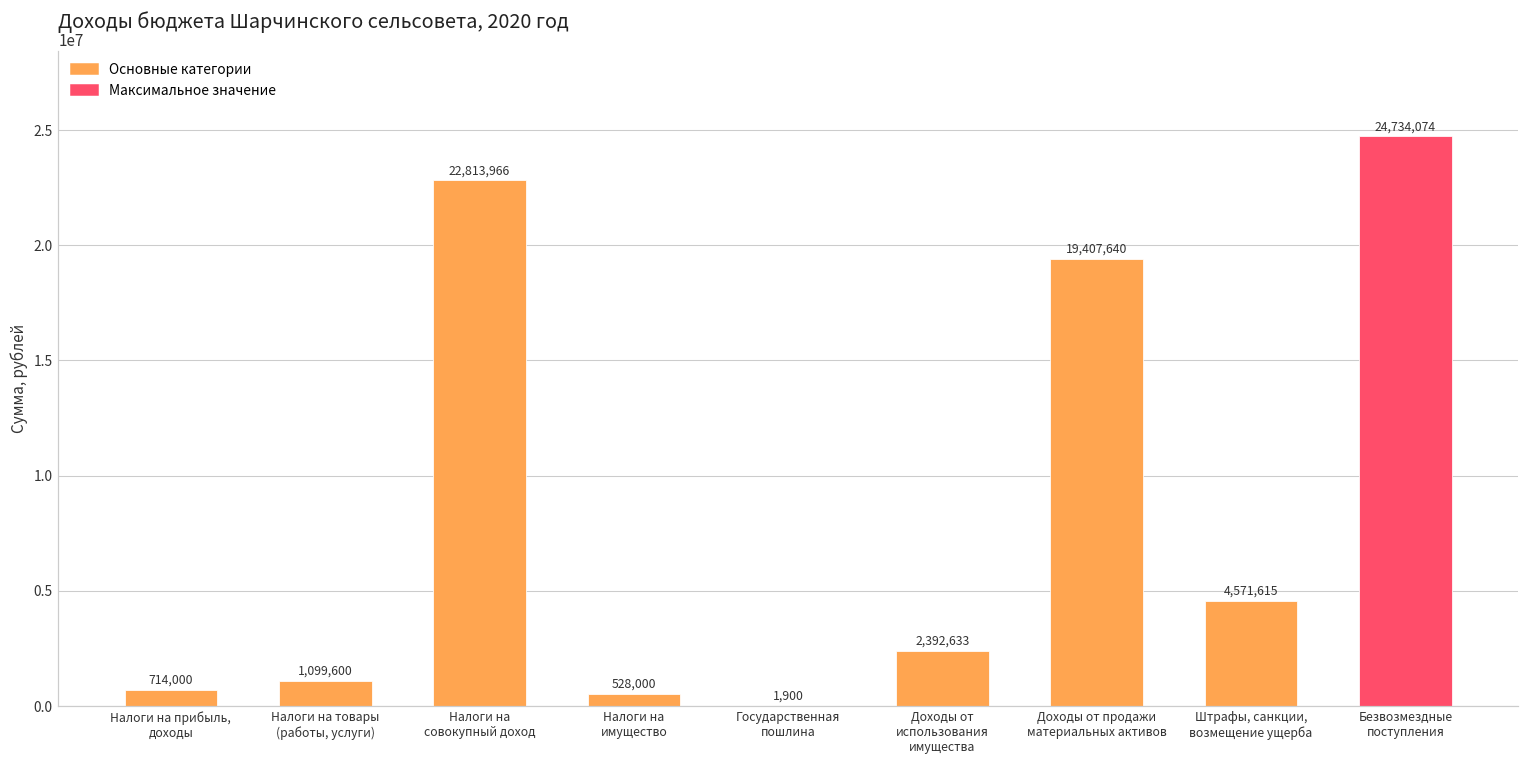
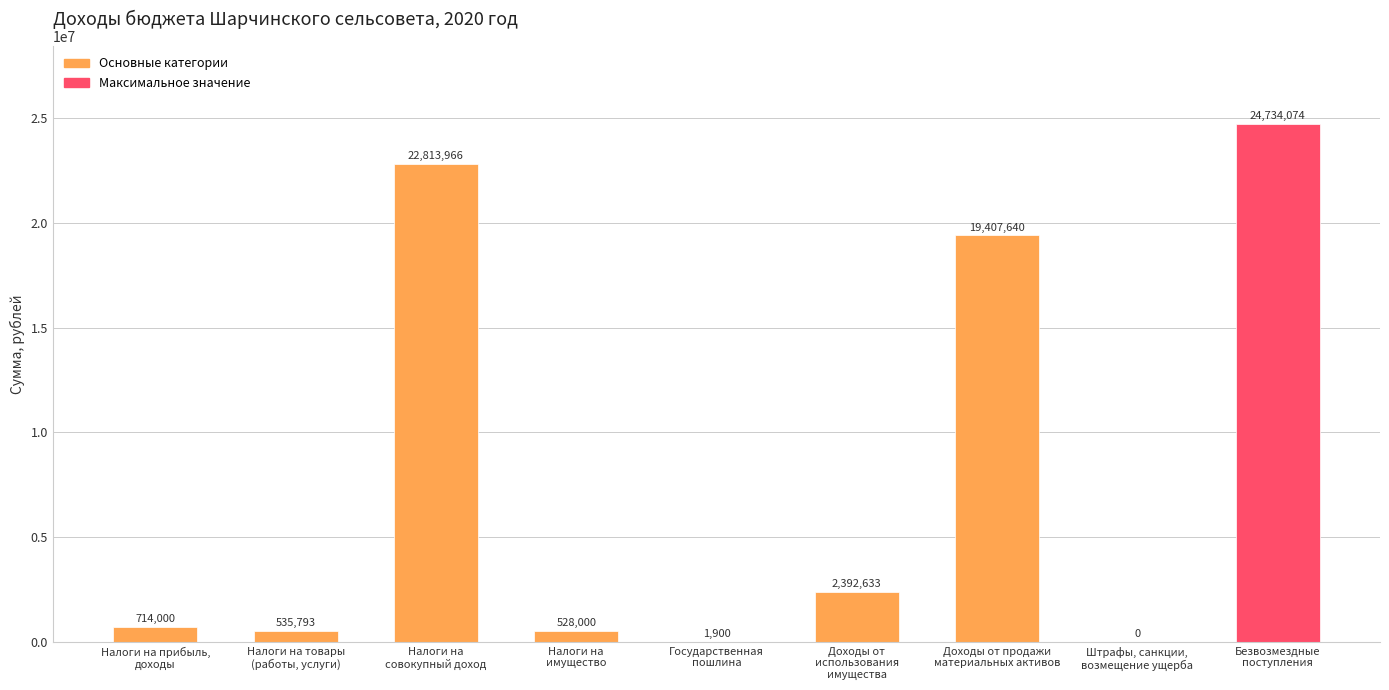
Налоги на товары (работы, услуги): 1,099,600 -> 535,793
Штрафы, санкции, возмещение ущерба: 4,571,615 -> 0
